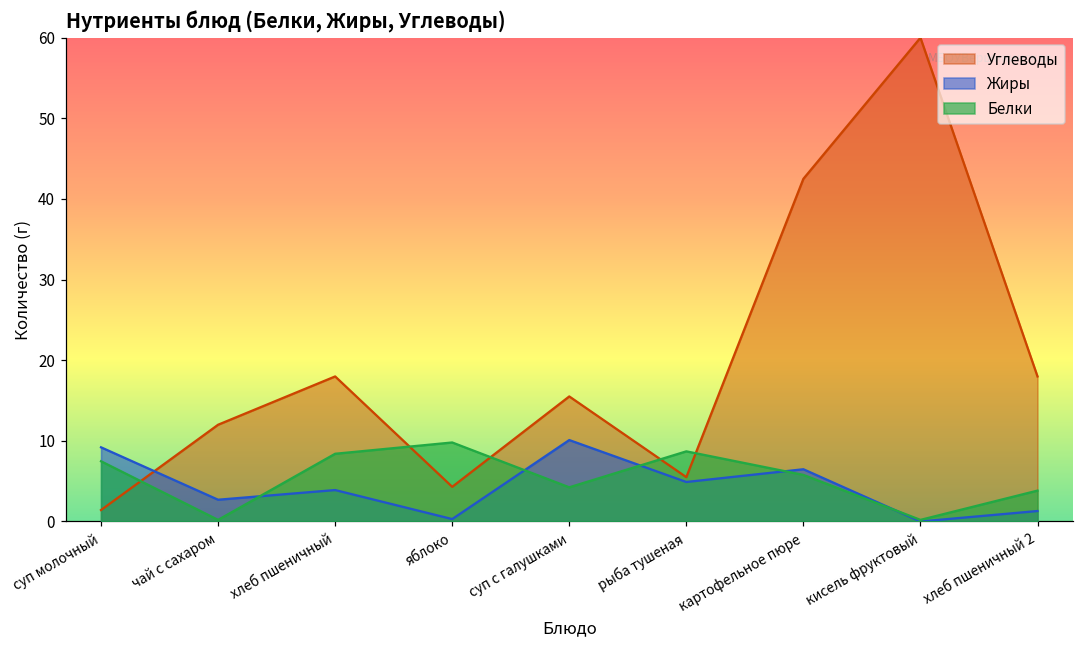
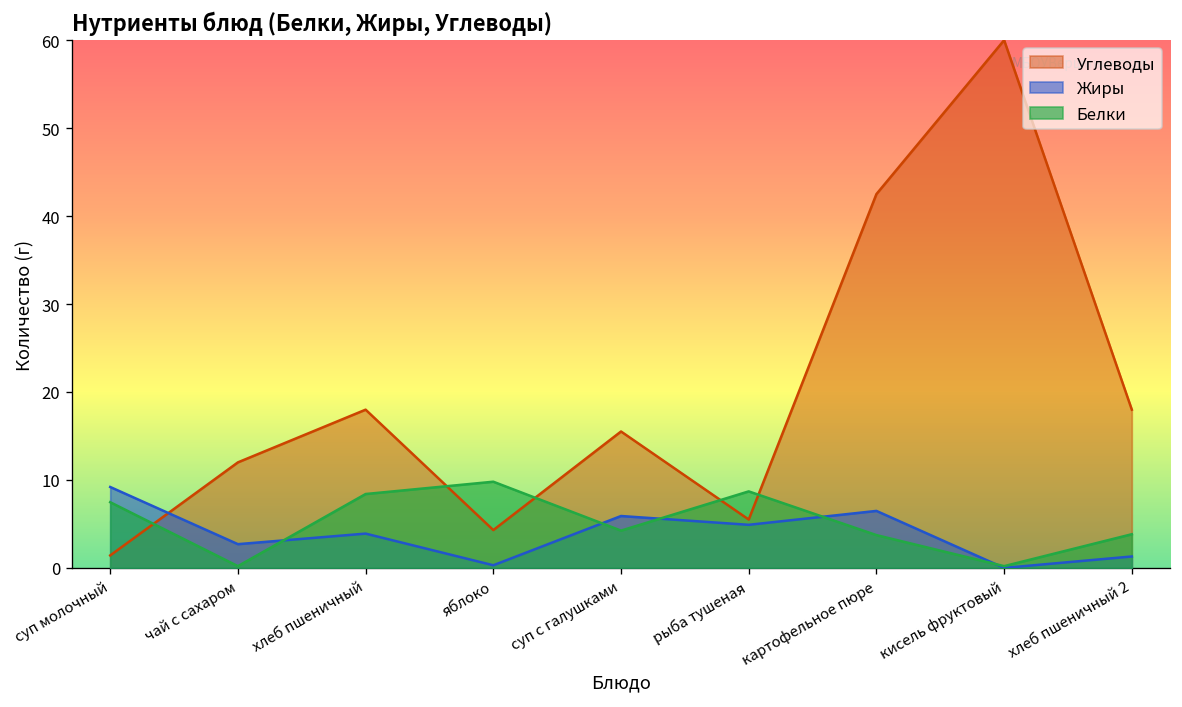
Жиры, суп с галушками: 10 -> 6
Белки, картофельное пюре: 6 -> 4
